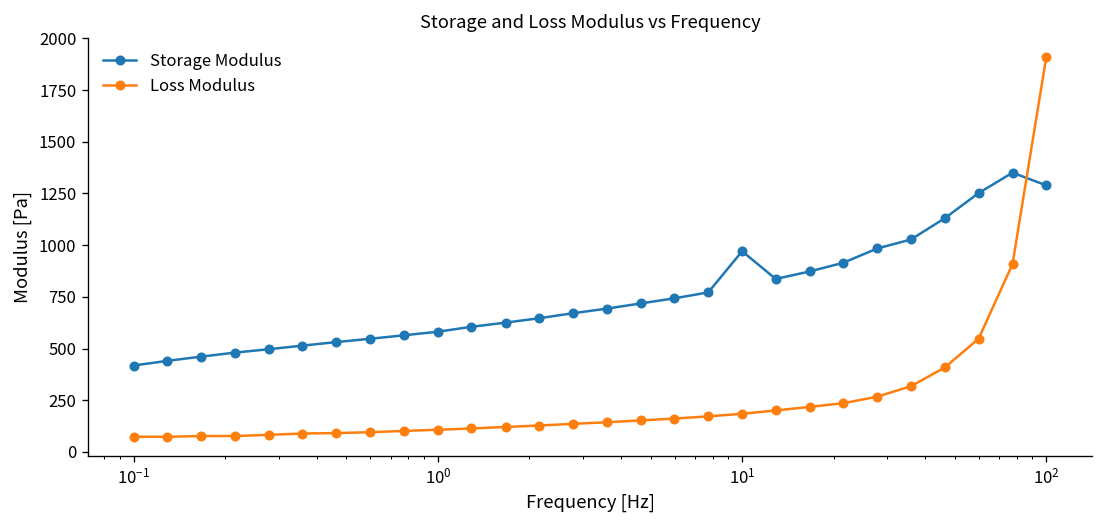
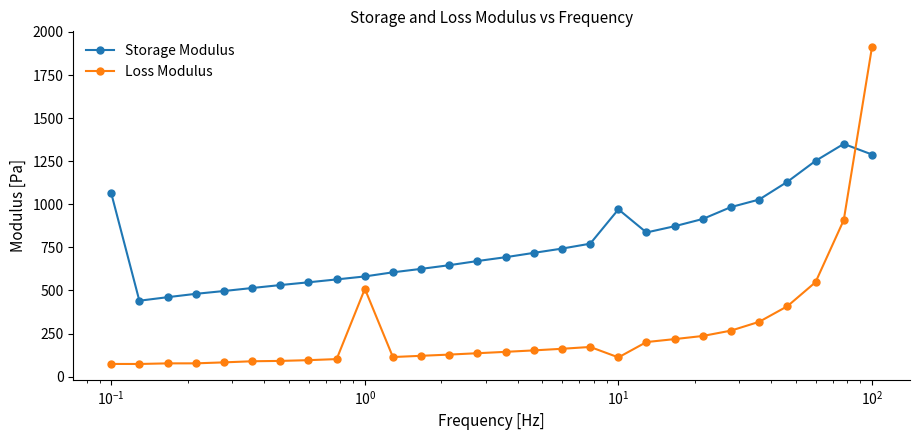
Storage Modulus, 10^-1: 420 -> 1060
Loss Modulus, 10^0: 110 -> 510
Loss Modulus, 10^1: 180 -> 110
